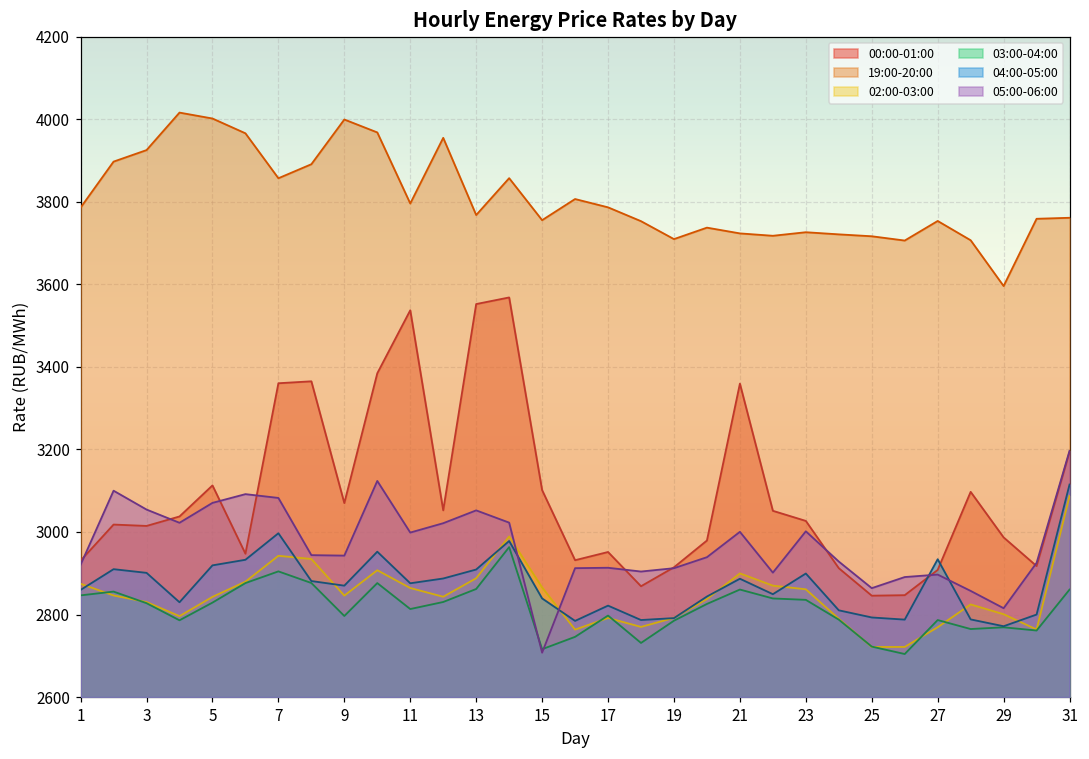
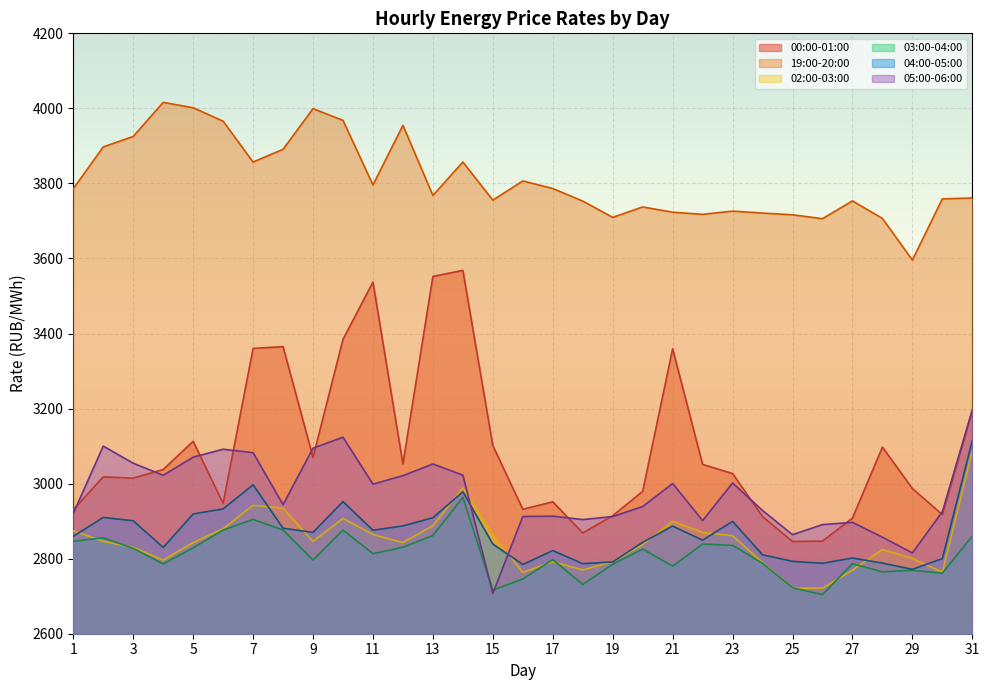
05:00-06:00, 9: 2940 -> 3090
03:00-04:00, 21: 2860 -> 2780
04:00-05:00, 27: 2930 -> 2800
